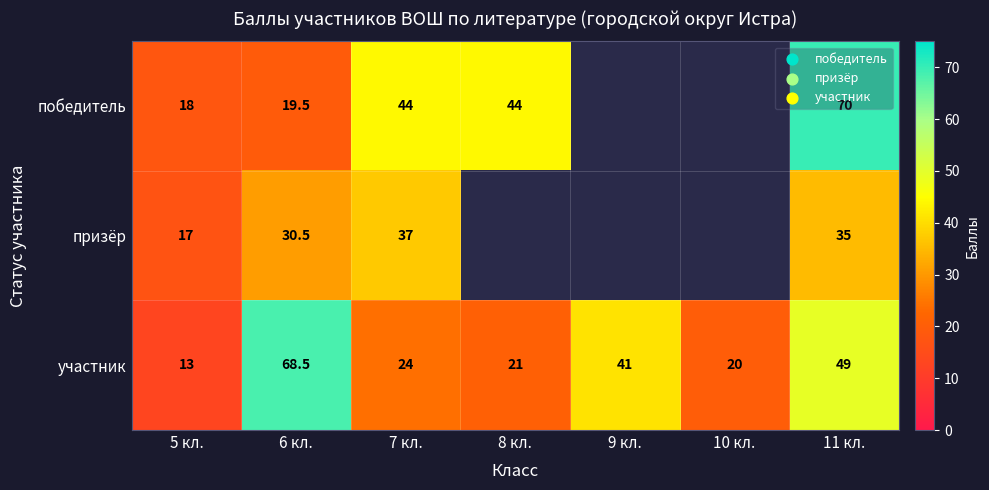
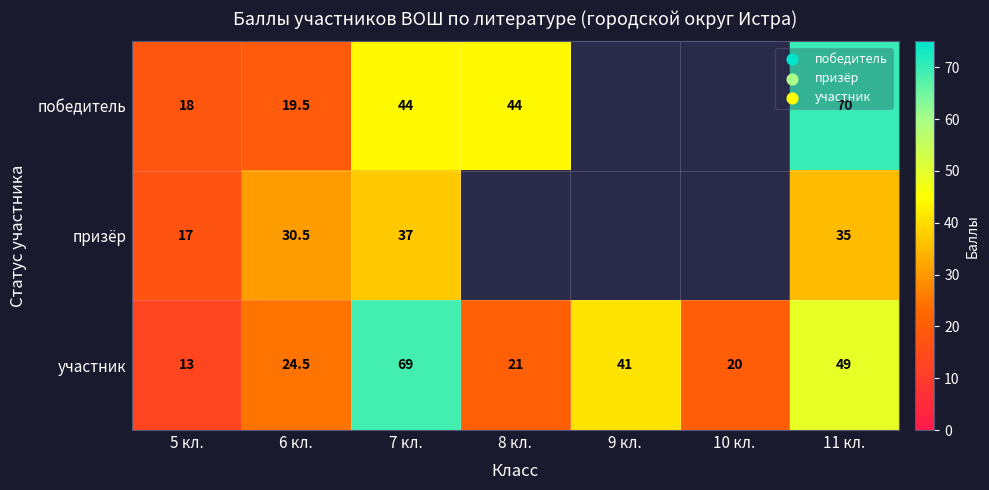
участник, 6 кл.: 68.5 -> 24.5
участник, 7 кл.: 24 -> 69
